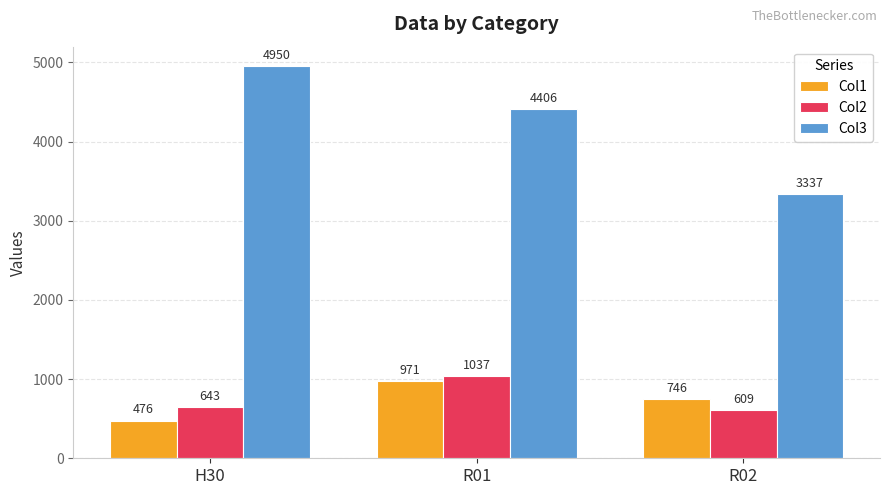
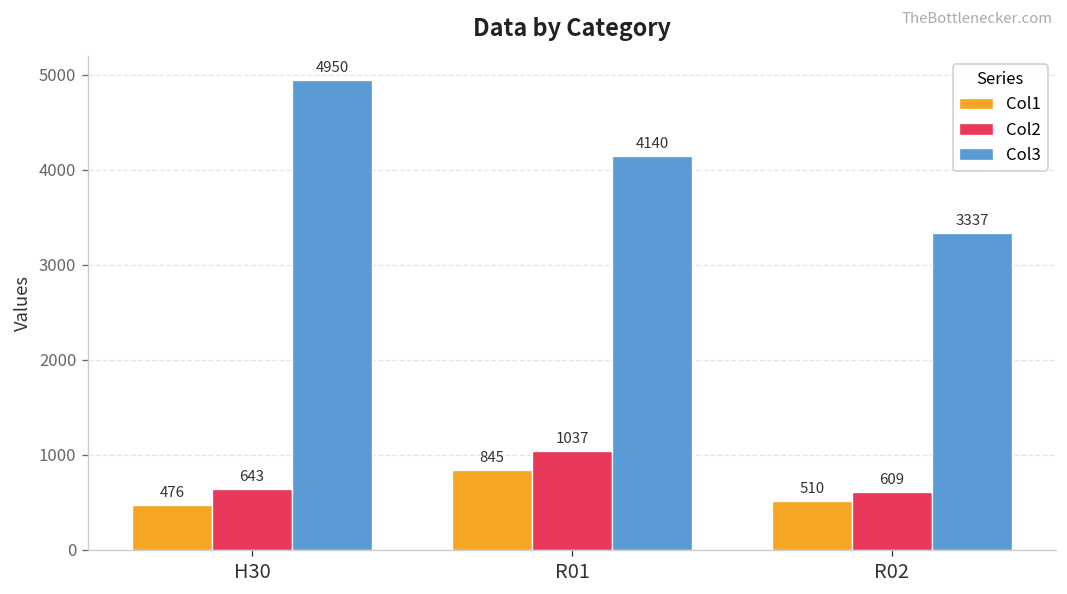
Col1, R01: 971 -> 845
Col3, R01: 4406 -> 4140
Col1, R02: 746 -> 510
